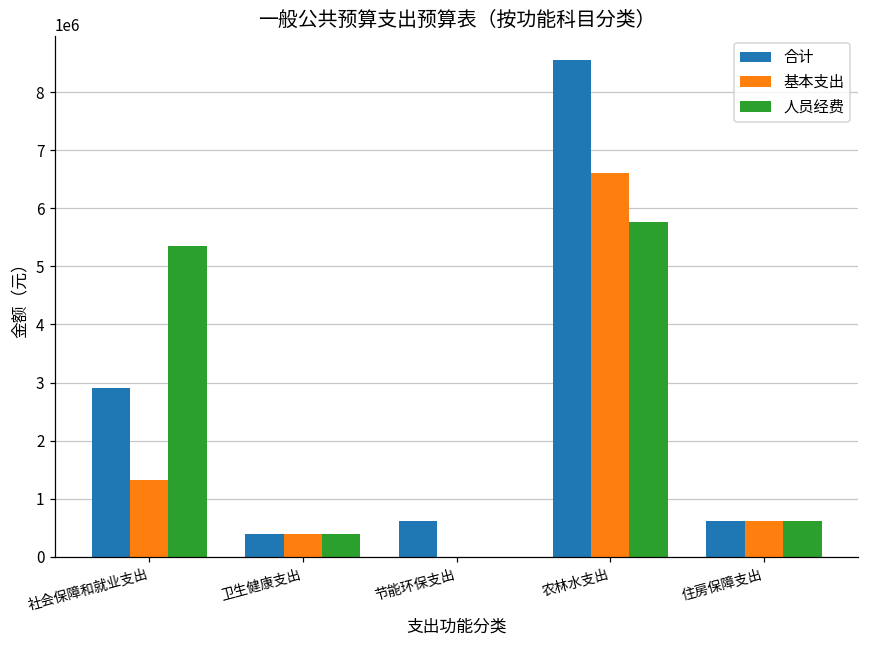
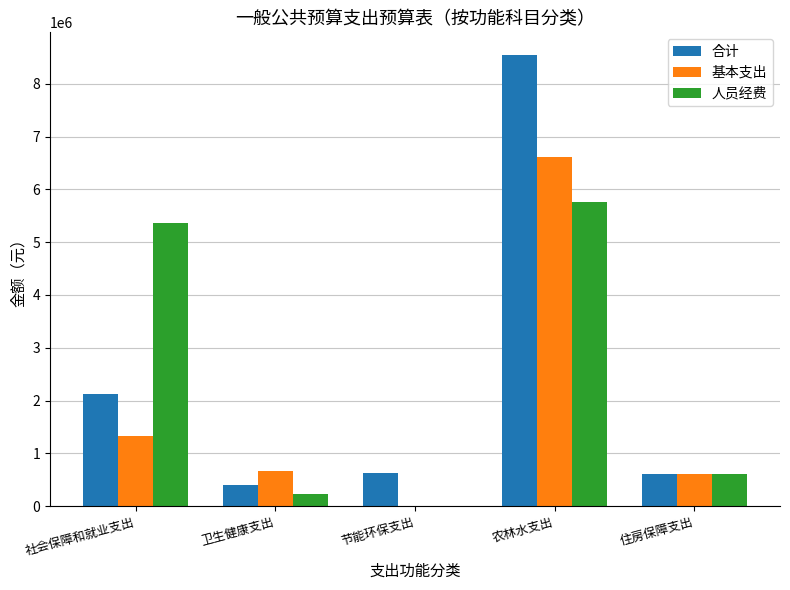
合计, 社会保障和就业支出: 2900000 -> 2100000
基本支出, 卫生健康支出: 400000 -> 700000
人员经费, 卫生健康支出: 400000 -> 200000
